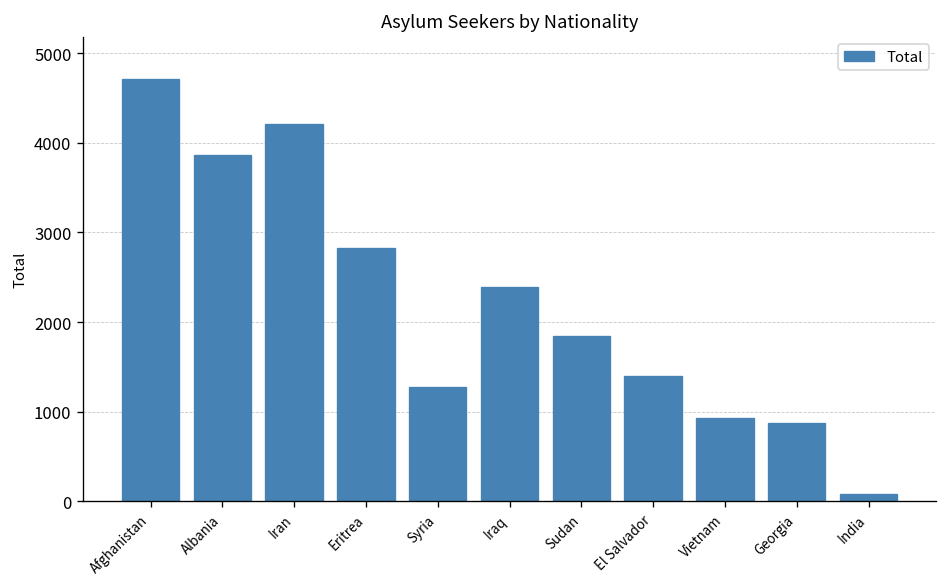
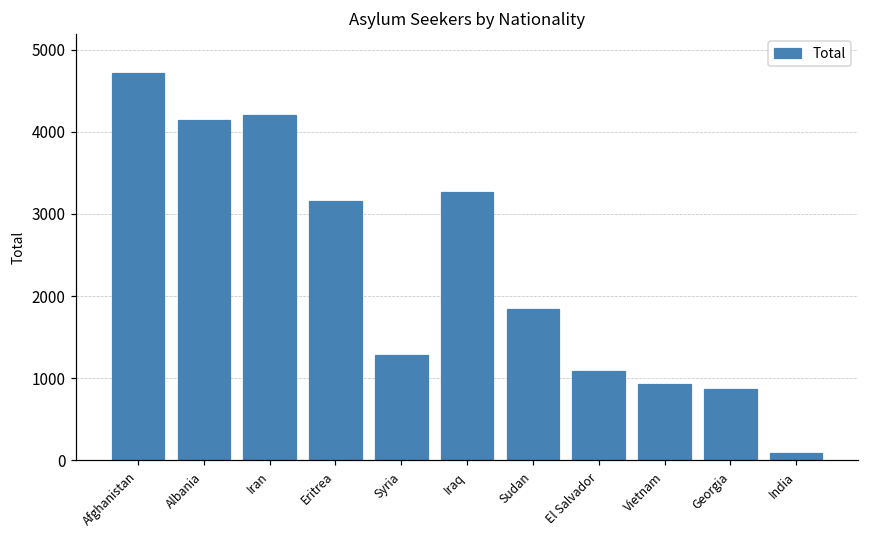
Albania: 3900 -> 4100
Eritrea: 2800 -> 3200
Iraq: 2400 -> 3300
El Salvador: 1400 -> 1100
